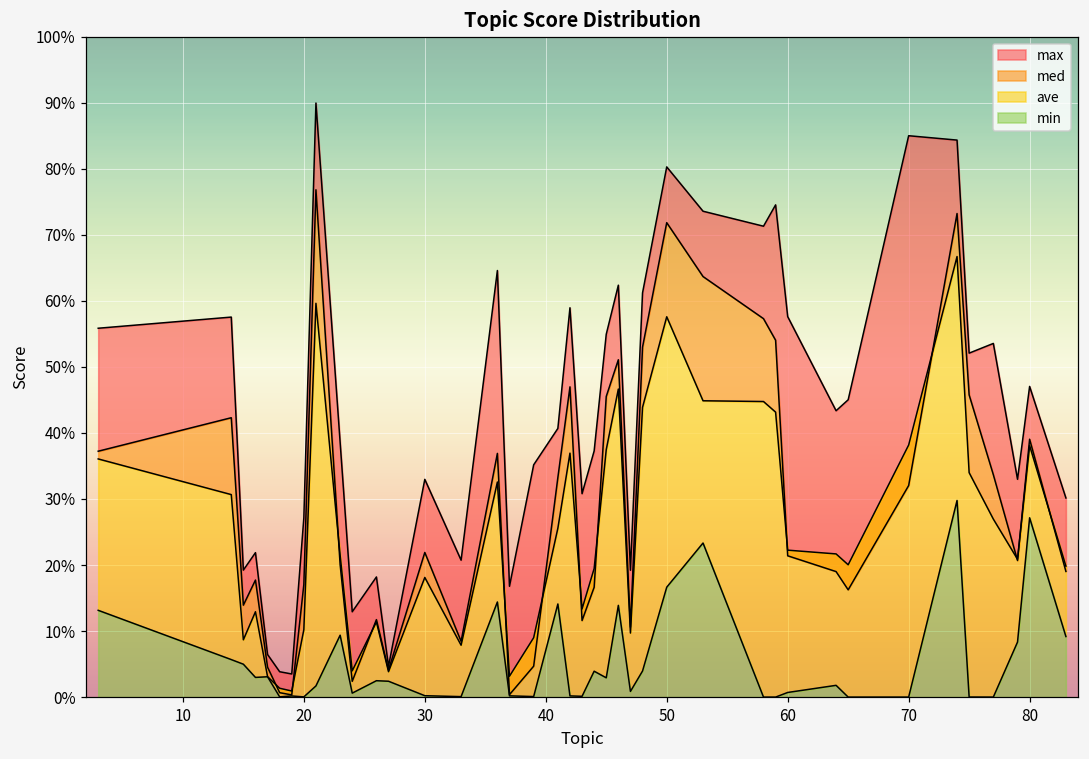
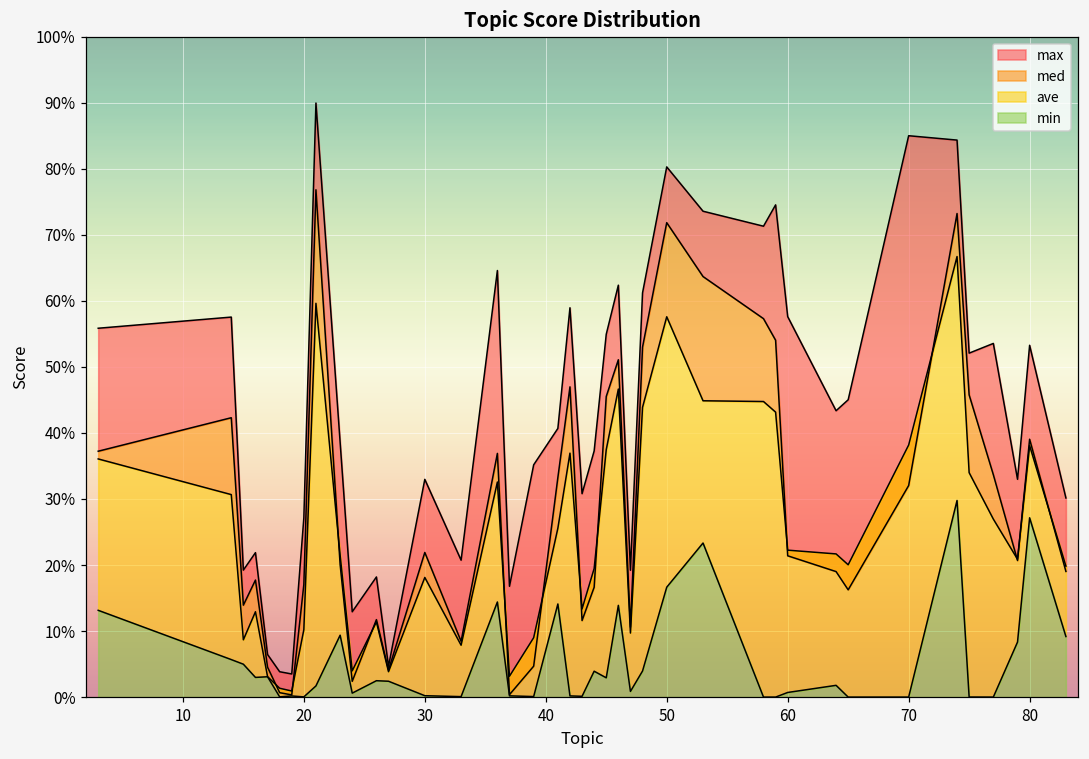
max, 80: 47% -> 53%
